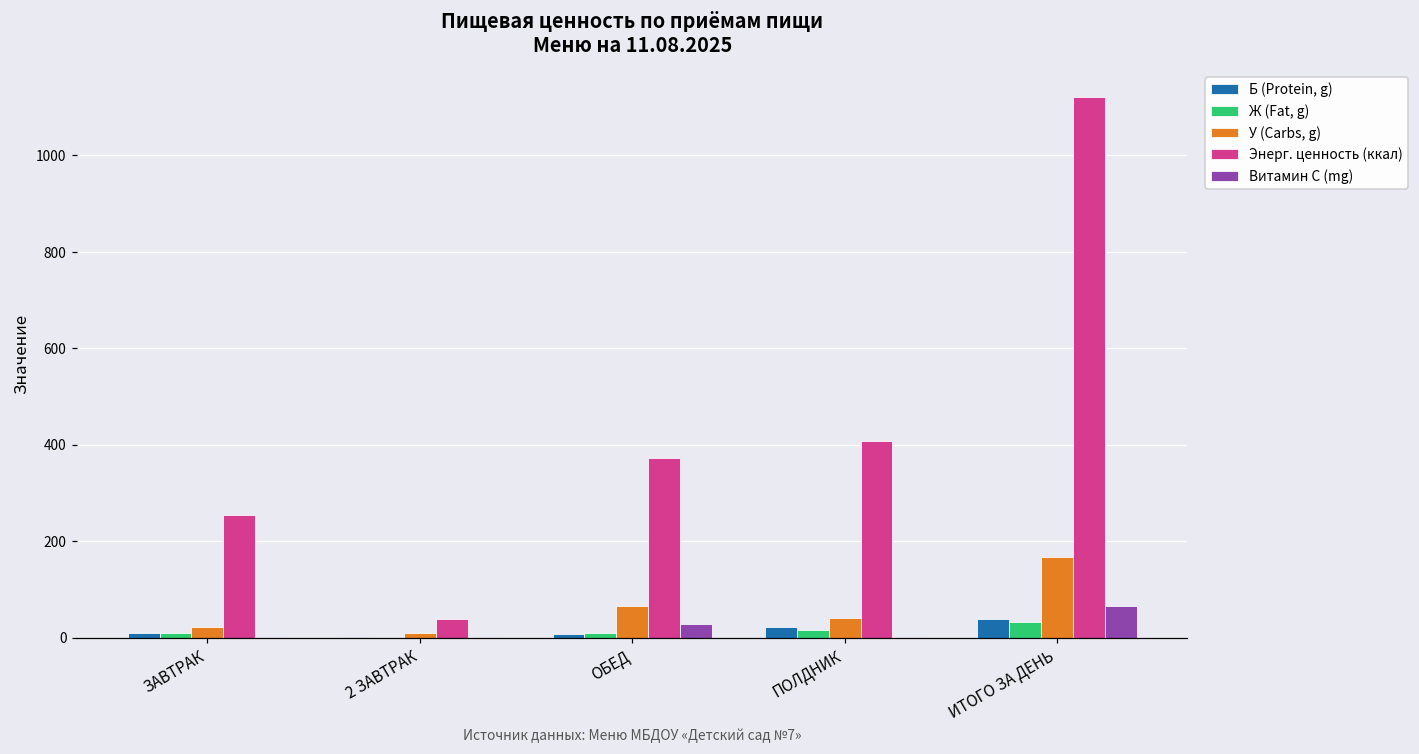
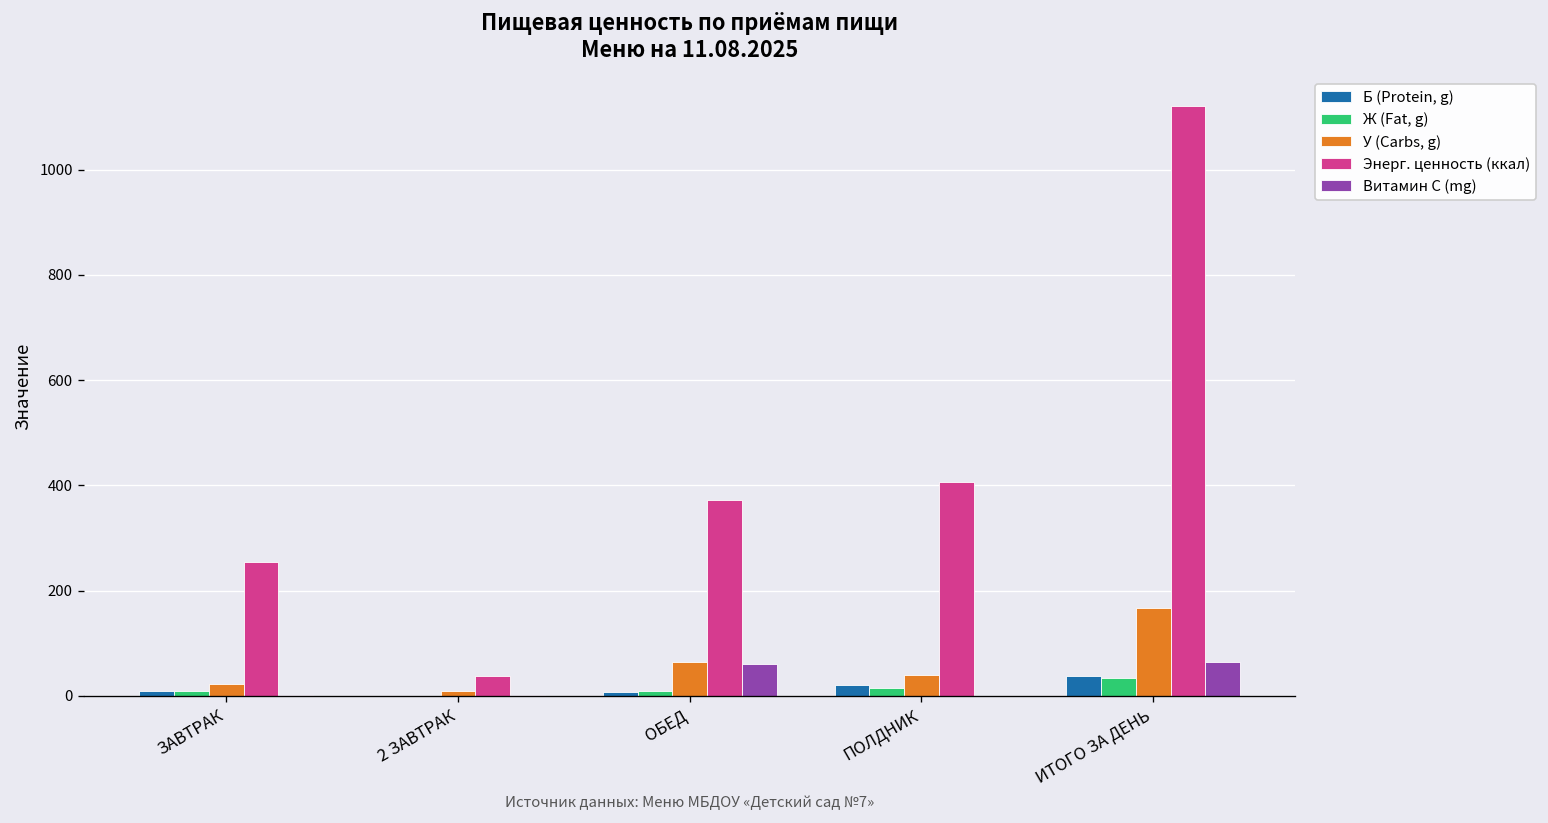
Витамин С (mg), ОБЕД: 30 -> 60
